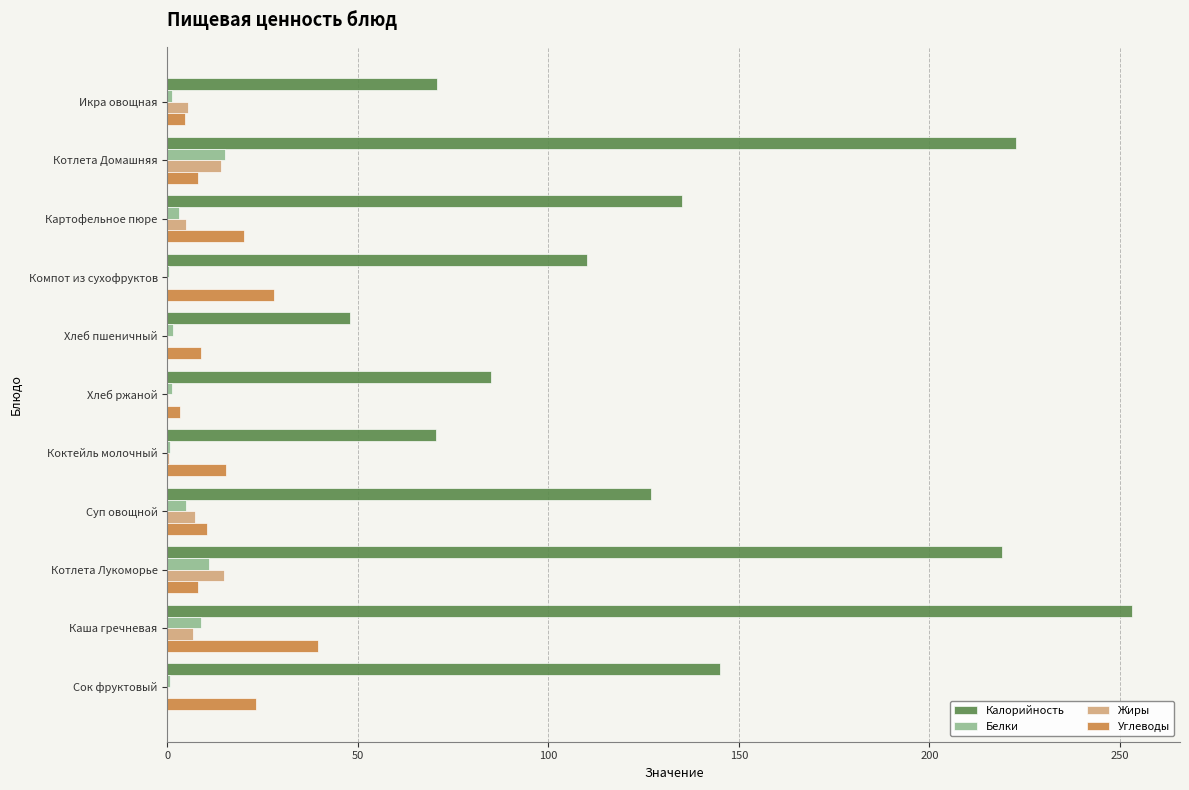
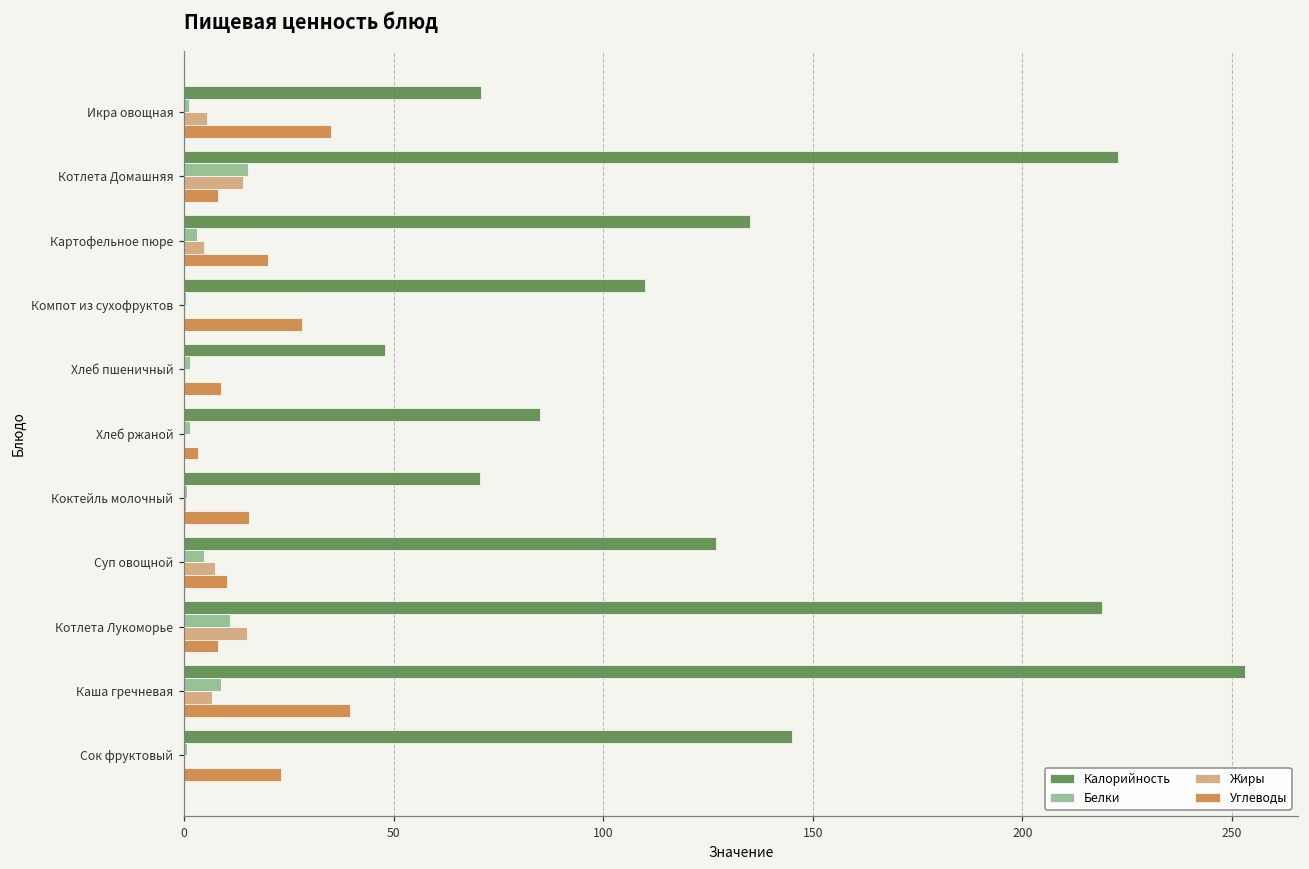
Углеводы, Икра овощная: 5 -> 35
